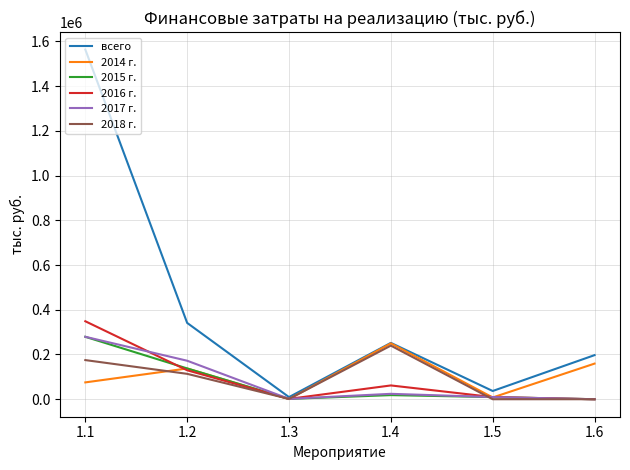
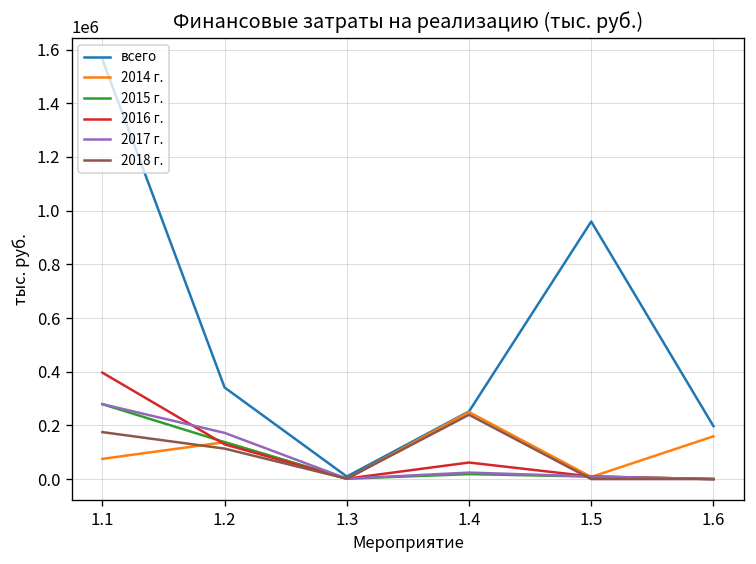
2016 г., 1.1: 350000 -> 400000
всего, 1.5: 40000 -> 960000
